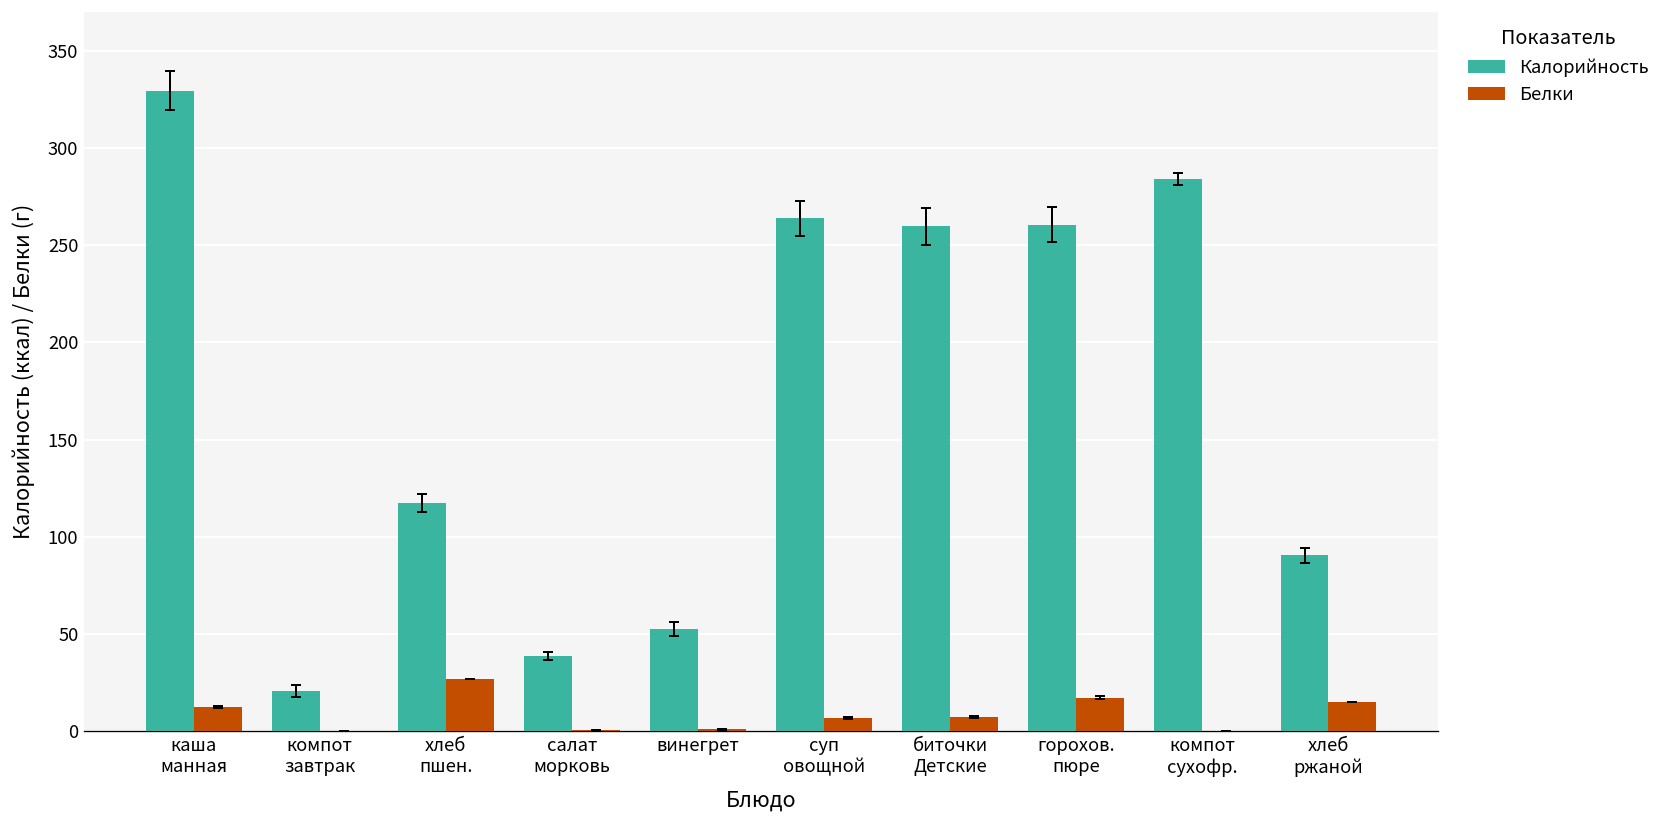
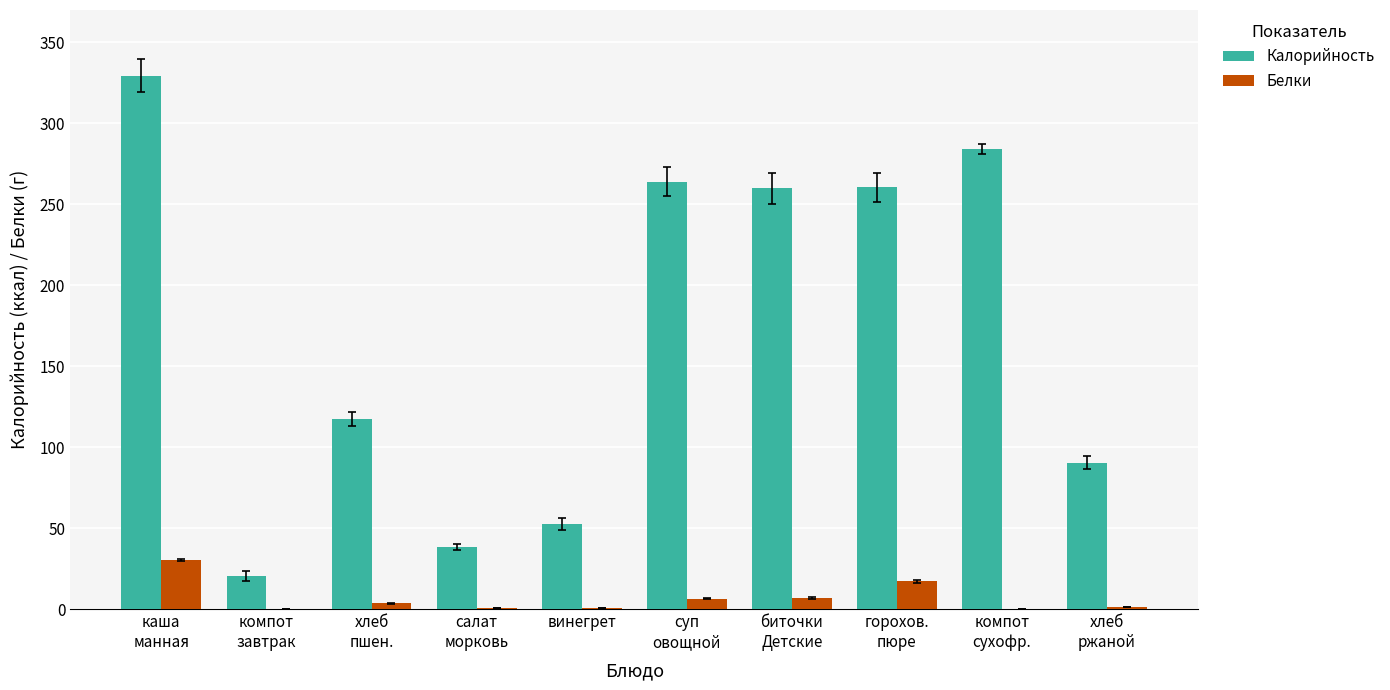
Белки, каша манная: 13 -> 31
Белки, хлеб пшен.: 27 -> 4
Белки, хлеб ржаной: 15 -> 1
